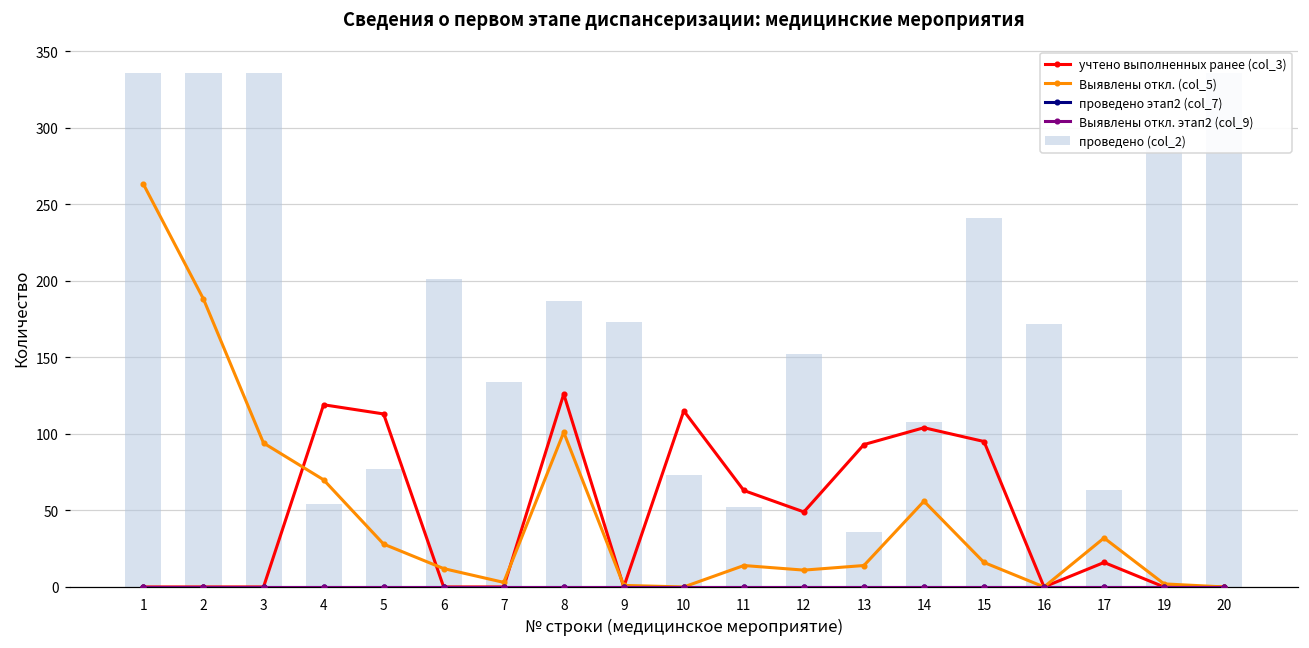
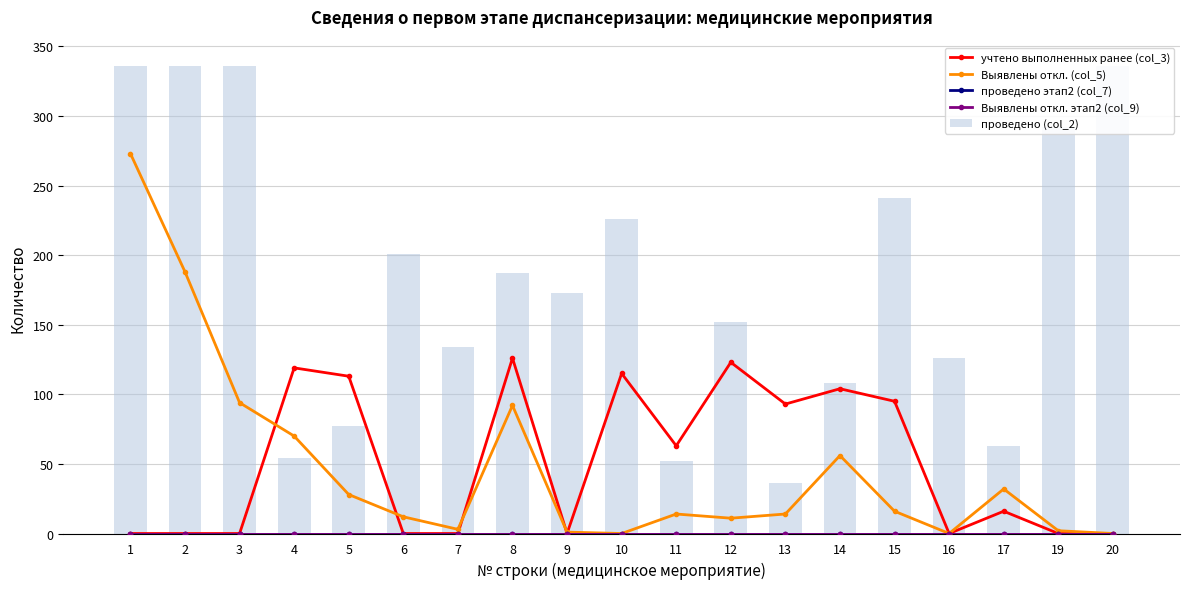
Выявлены откл. (col_5), 1: 263 -> 273
Выявлены откл. (col_5), 8: 101 -> 92
проведено (col_2), 10: 73 -> 226
учтено выполненных ранее (col_3), 12: 49 -> 123
проведено (col_2), 16: 172 -> 126
